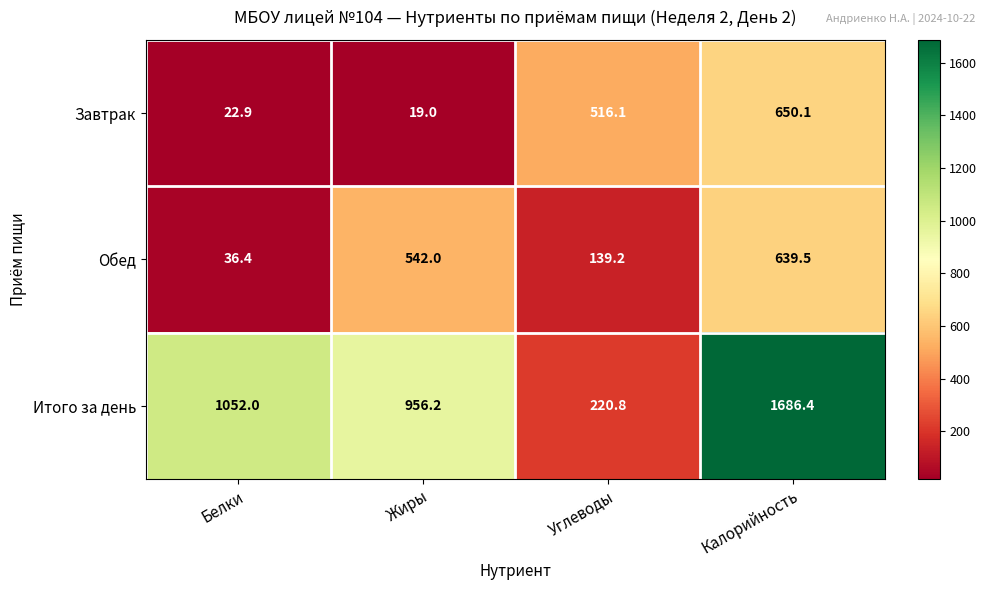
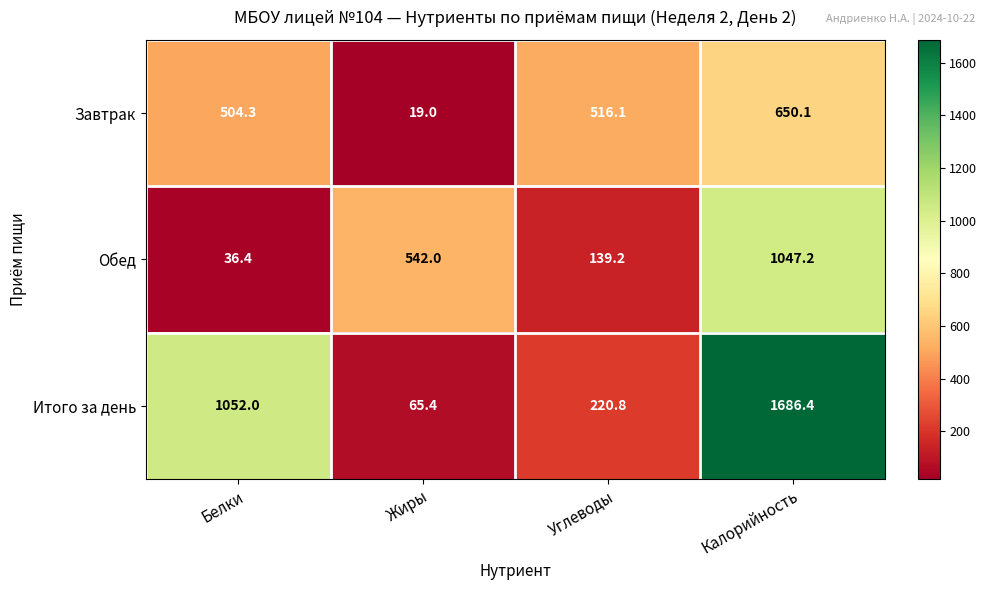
Завтрак, Белки: 22.9 -> 504.3
Обед, Калорийность: 639.5 -> 1047.2
Итого за день, Жиры: 956.2 -> 65.4
